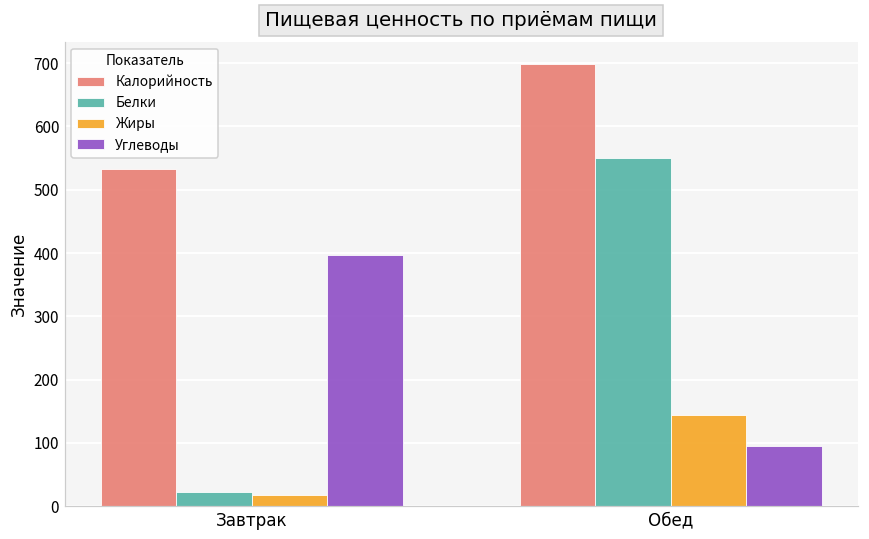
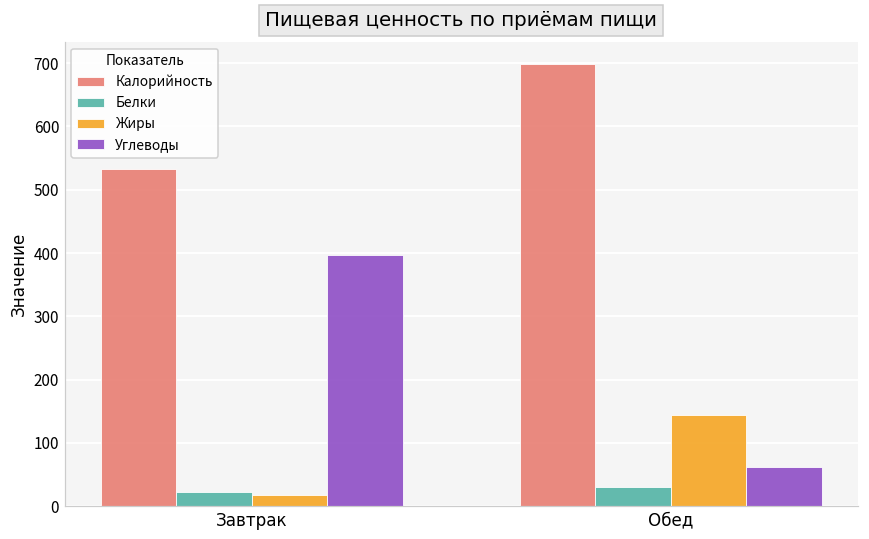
Белки, Обед: 550 -> 30
Углеводы, Обед: 90 -> 60
